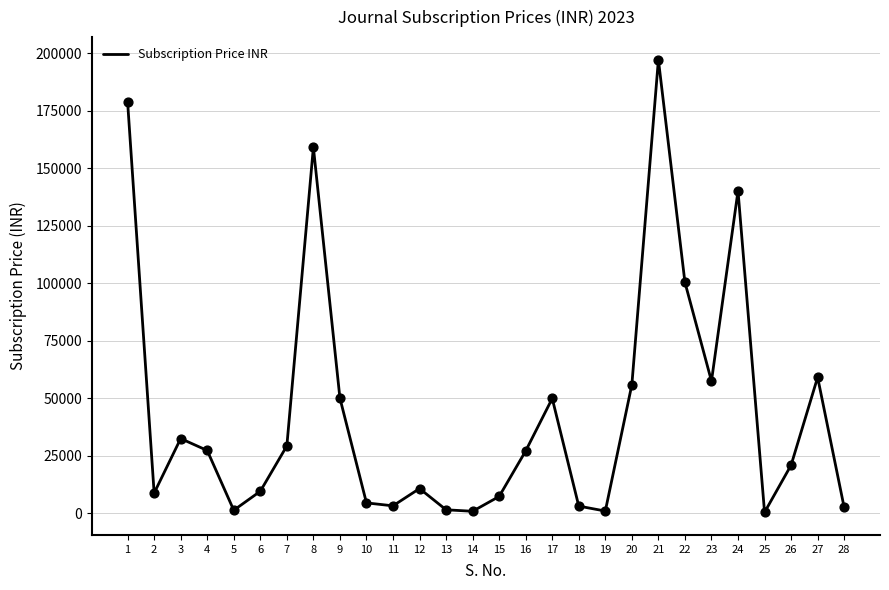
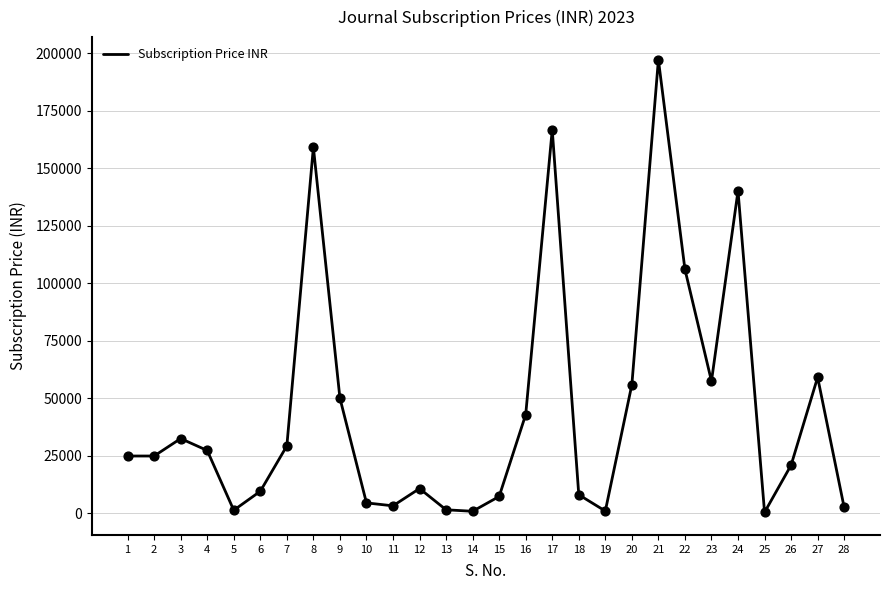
1: 179000 -> 25000
2: 9000 -> 25000
16: 27000 -> 43000
17: 50000 -> 167000
18: 3000 -> 8000
22: 100000 -> 106000
